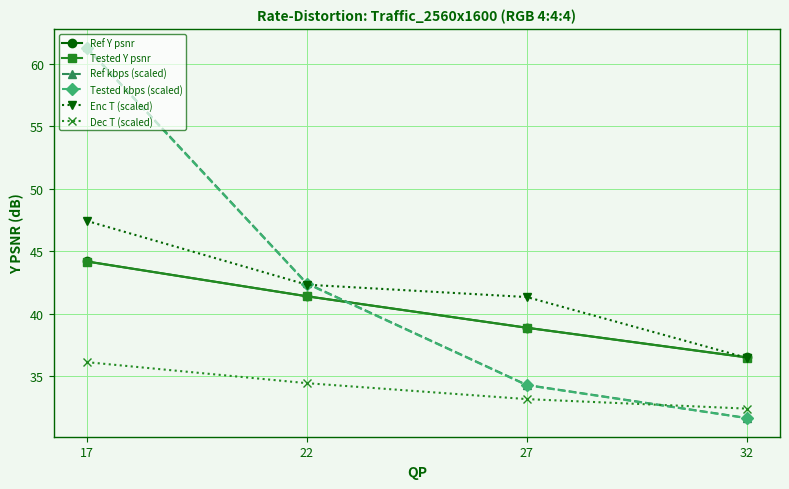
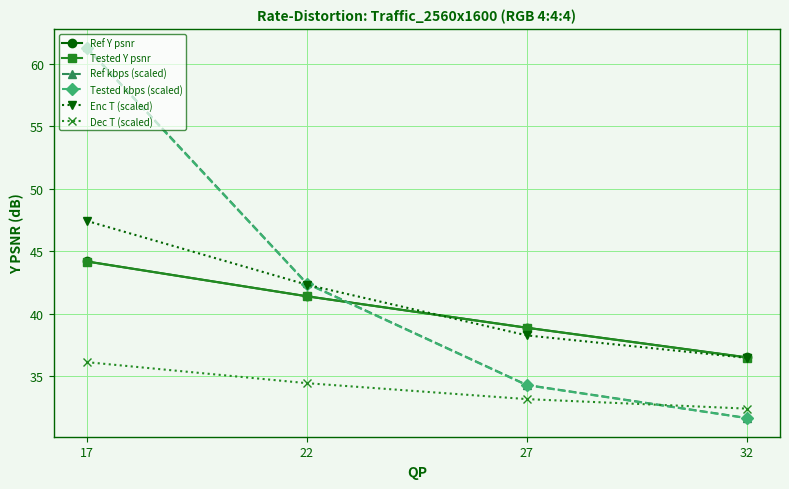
Enc T (scaled), 27: 41.3 -> 38.3
